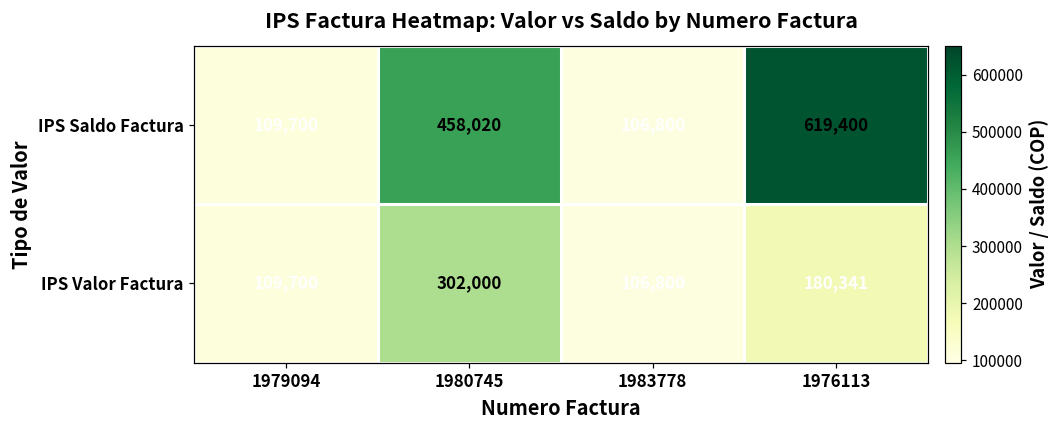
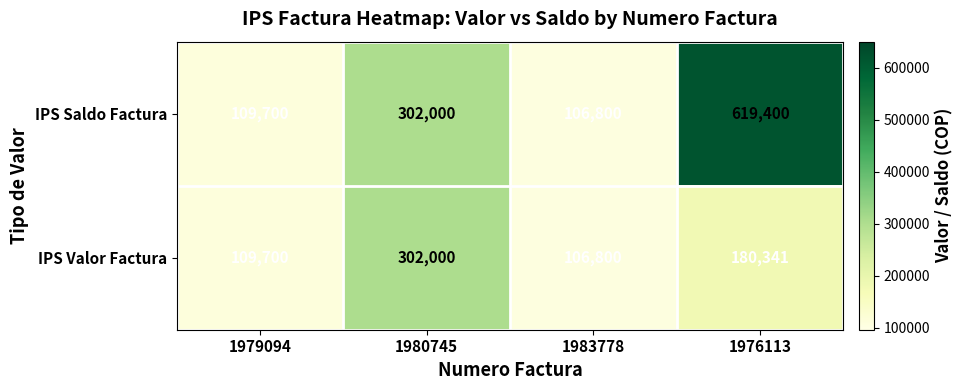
IPS Saldo Factura, 1980745: 458,020 -> 302,000
